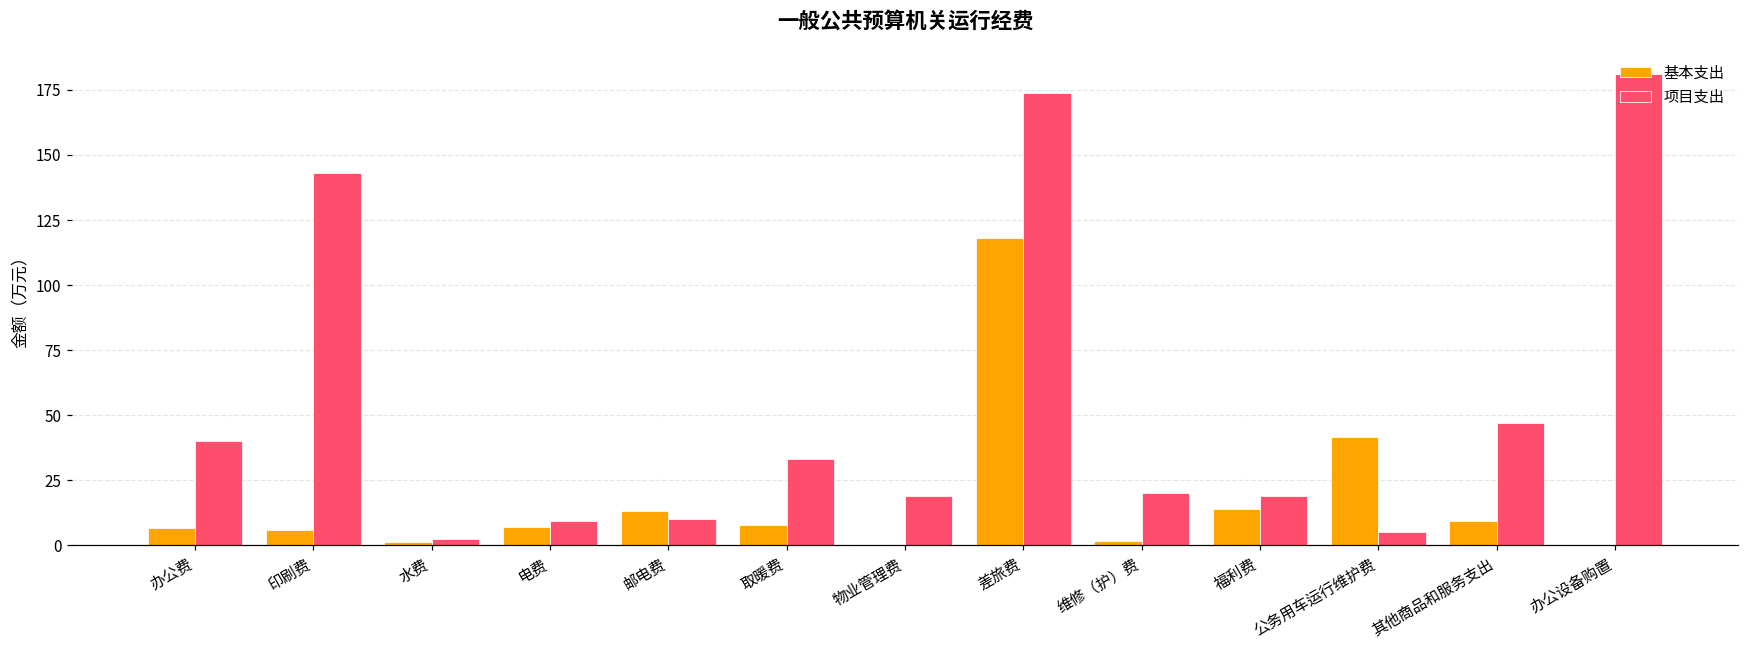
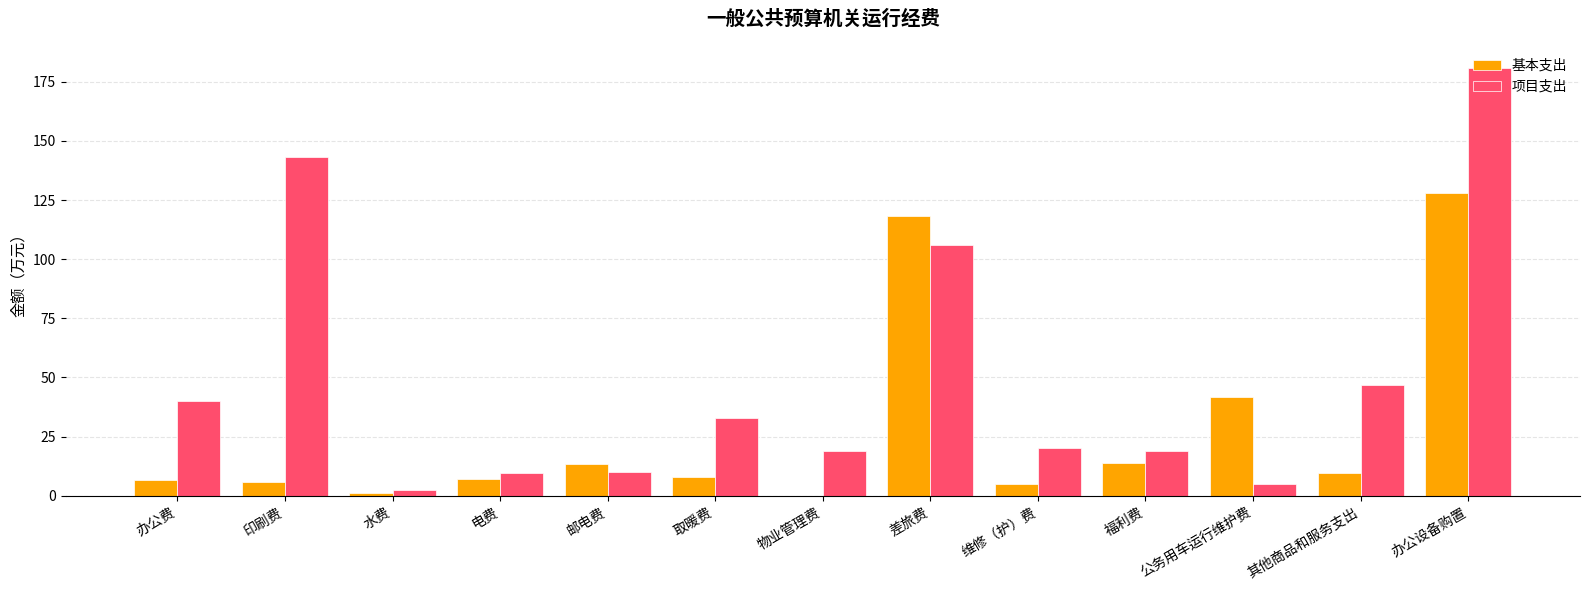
项目支出, 差旅费: 174 -> 106
基本支出, 维修（护）费: 2 -> 5
基本支出, 办公设备购置: 0 -> 128
